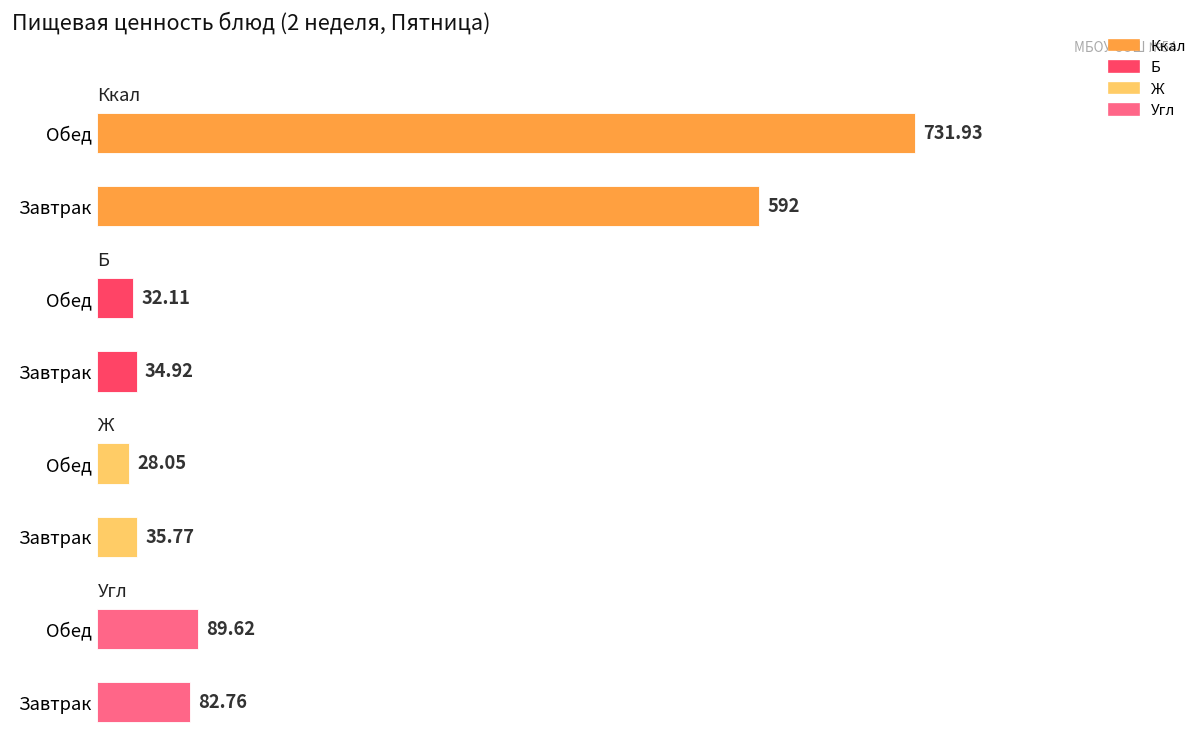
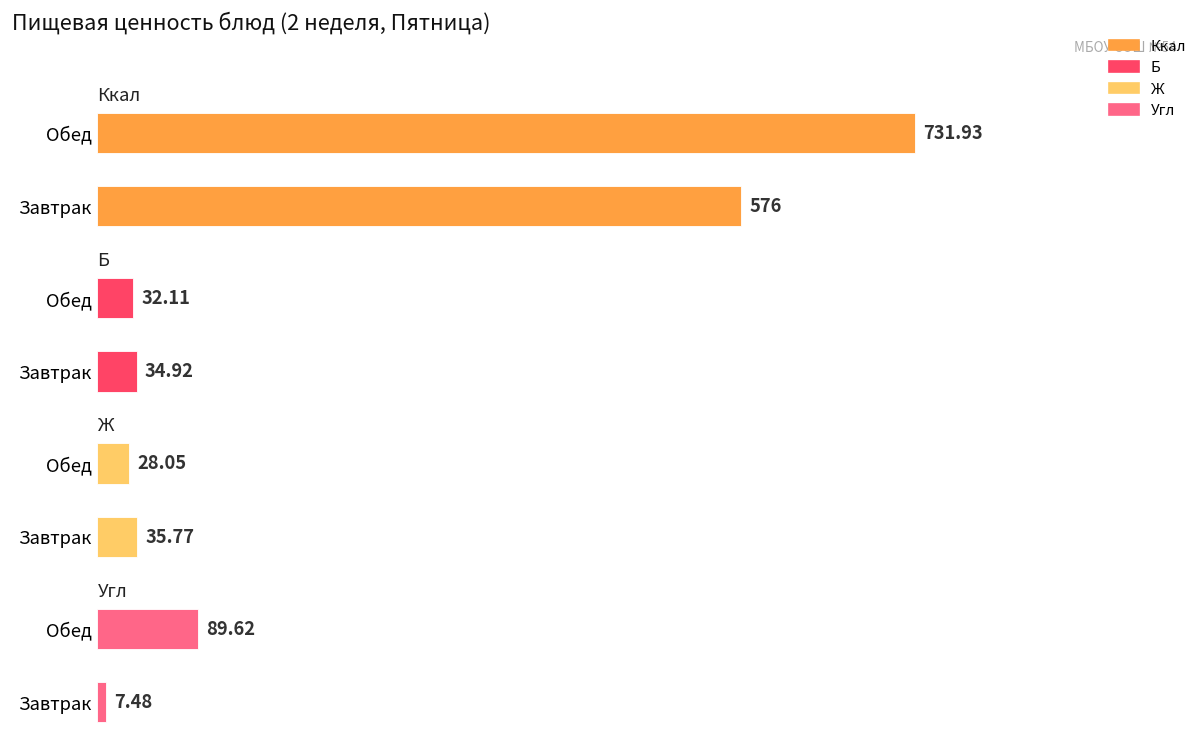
Ккал, Завтрак: 592 -> 576
Угл, Завтрак: 82.76 -> 7.48
